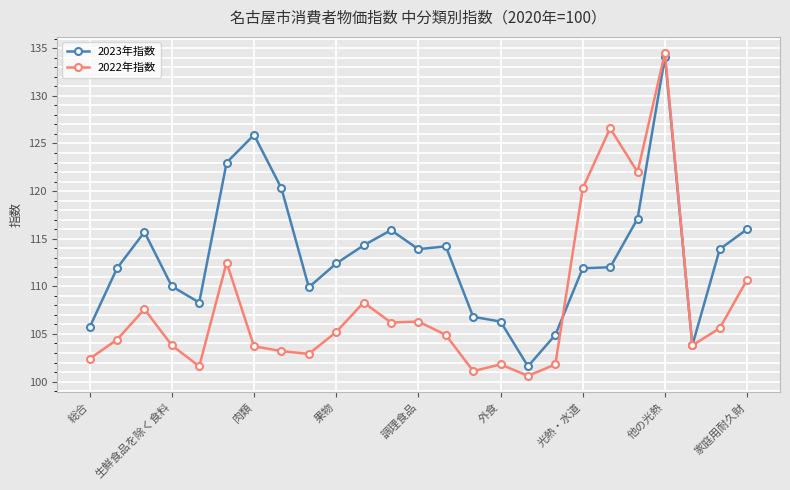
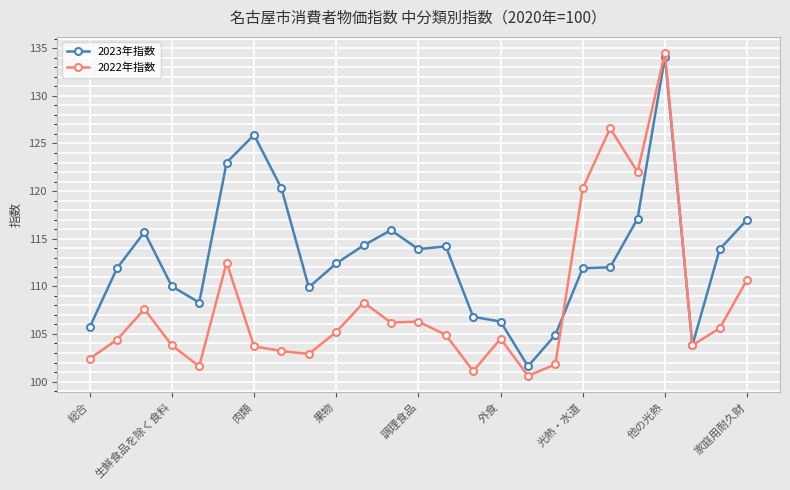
2022年指数, 外食: 102 -> 105
2023年指数, 家庭用耐久財: 116 -> 117
